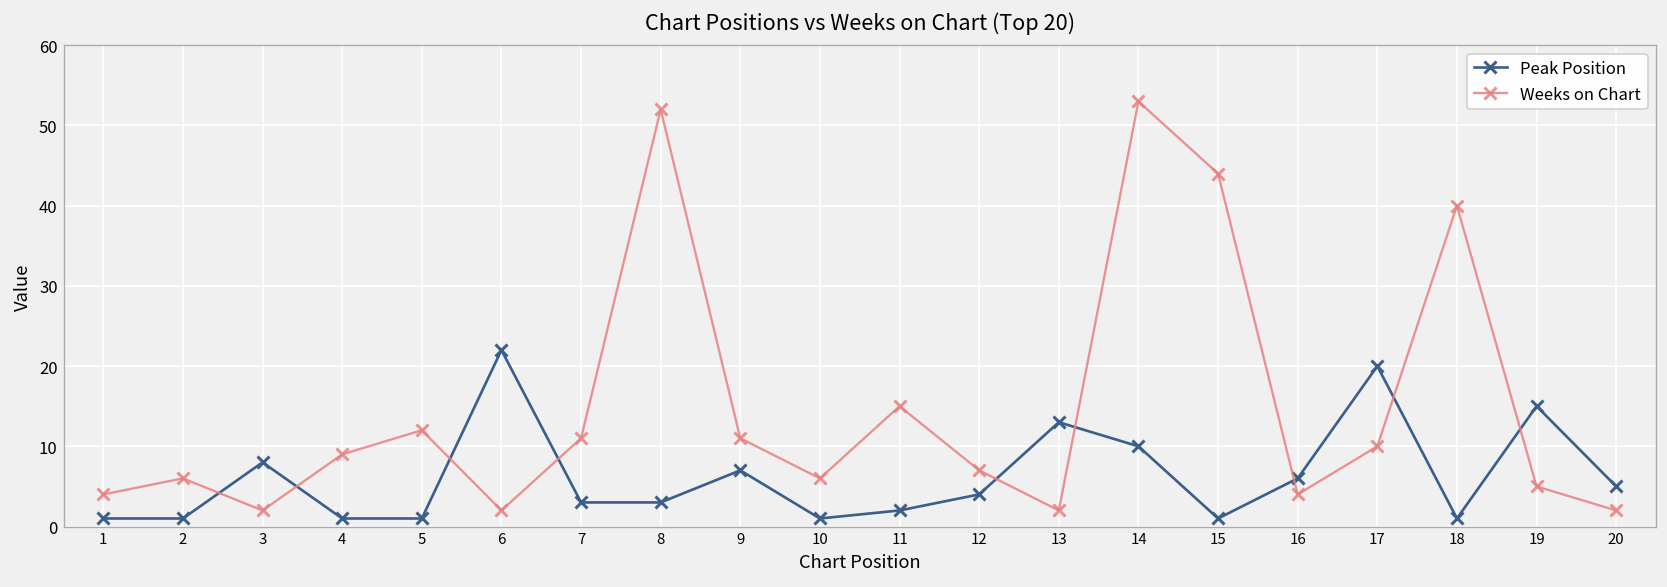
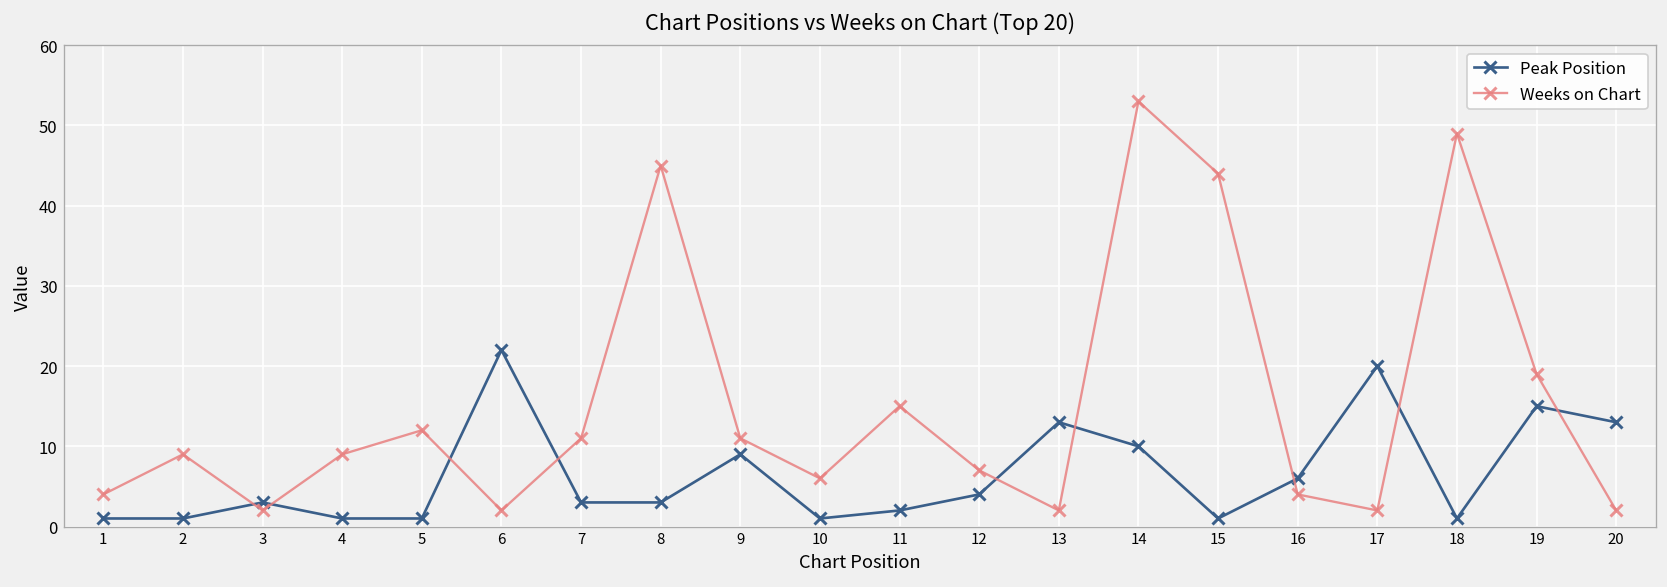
Weeks on Chart, 2: 6 -> 9
Peak Position, 3: 8 -> 3
Weeks on Chart, 8: 52 -> 45
Peak Position, 9: 7 -> 9
Weeks on Chart, 17: 10 -> 2
Weeks on Chart, 18: 40 -> 49
Weeks on Chart, 19: 5 -> 19
Peak Position, 20: 5 -> 13
